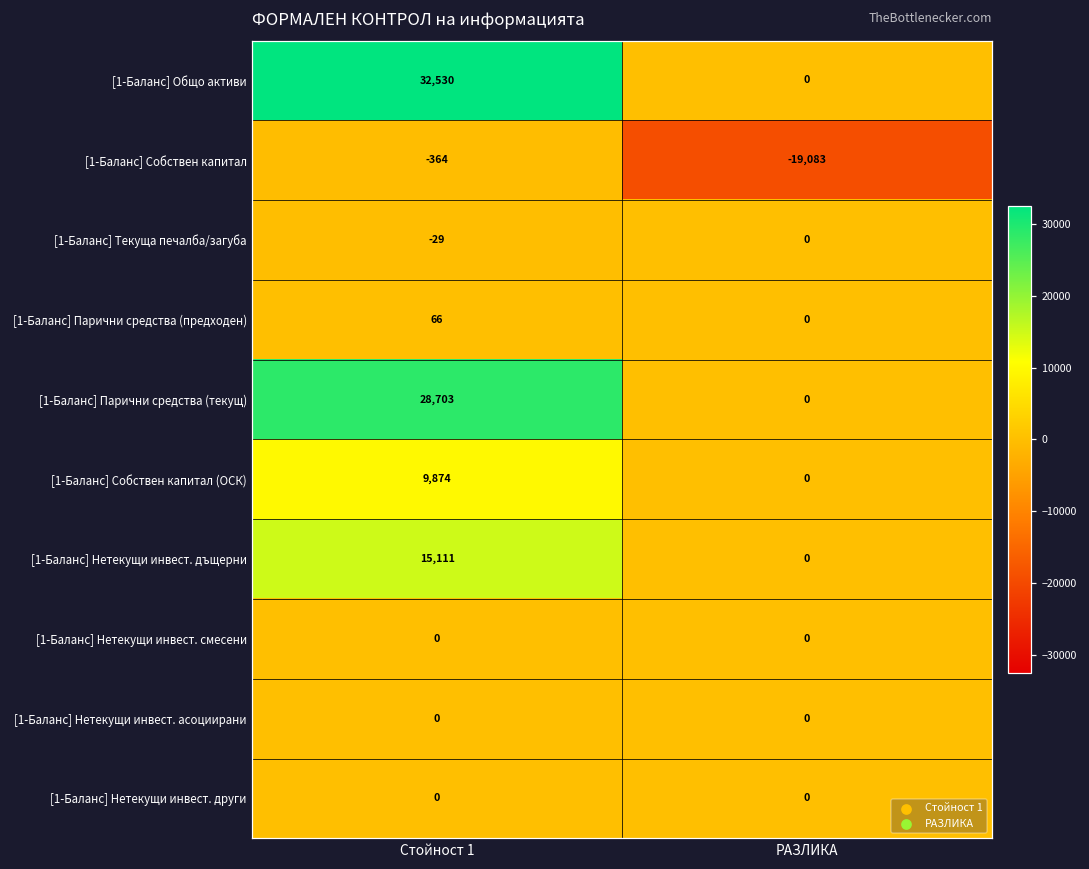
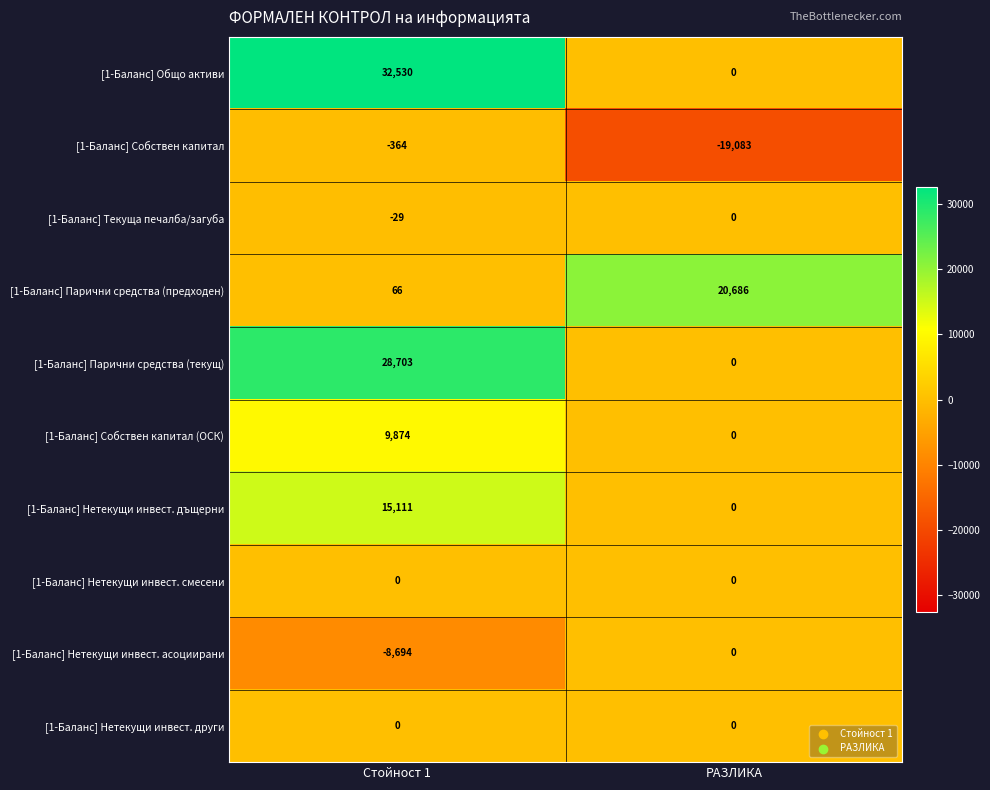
[1-Баланс] Парични средства (предходен), РАЗЛИКА: 0 -> 20,686
[1-Баланс] Нетекущи инвест. асоциирани, Стойност 1: 0 -> -8,694
